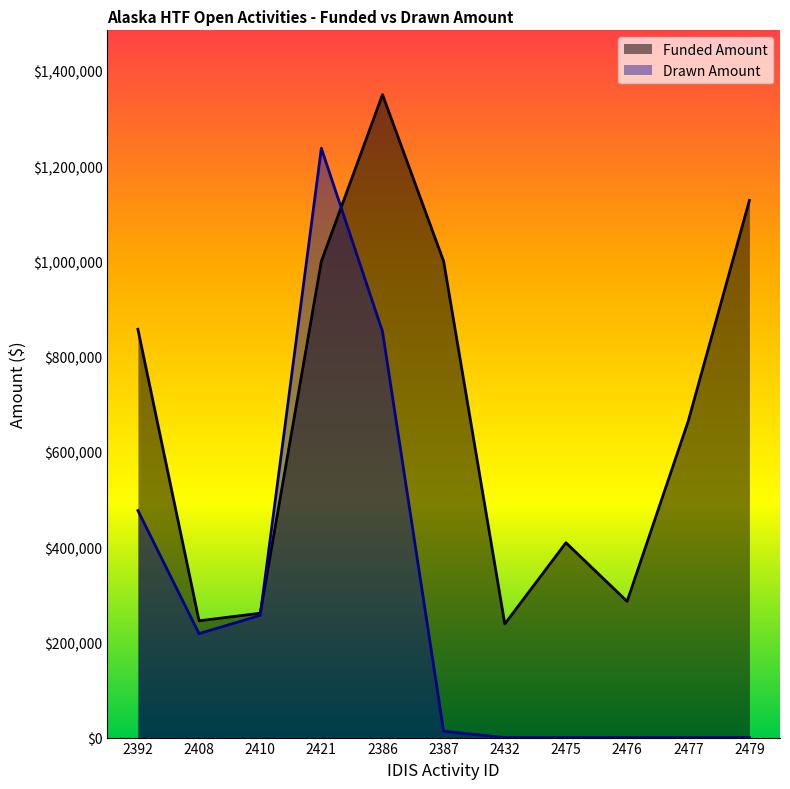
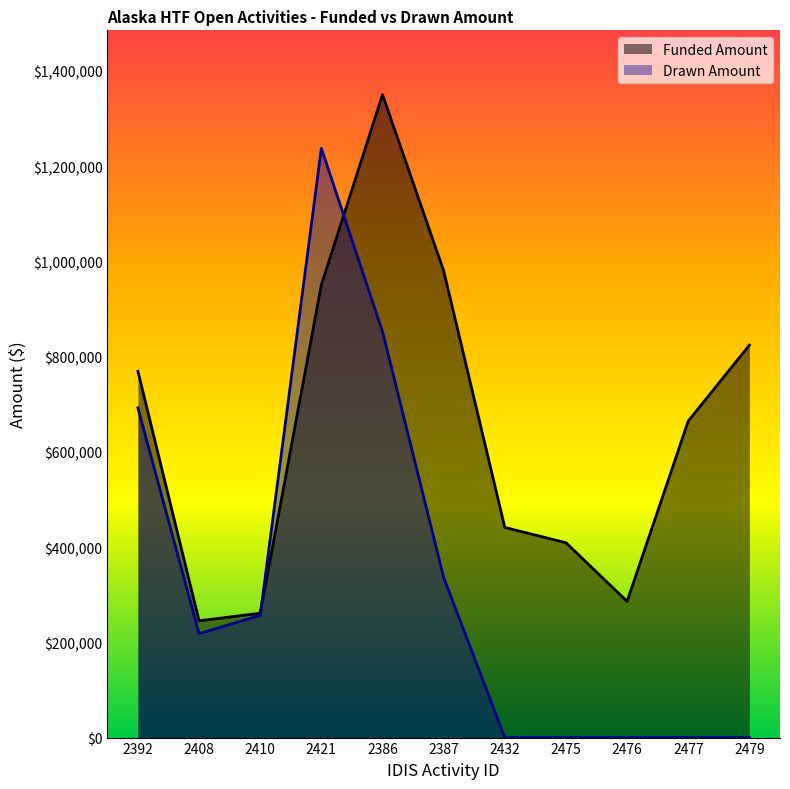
Funded Amount, 2392: $860,000 -> $770,000
Drawn Amount, 2392: $480,000 -> $690,000
Funded Amount, 2421: $1,000,000 -> $950,000
Funded Amount, 2387: $1,000,000 -> $980,000
Drawn Amount, 2387: $10,000 -> $340,000
Funded Amount, 2432: $240,000 -> $440,000
Funded Amount, 2479: $1,130,000 -> $820,000
